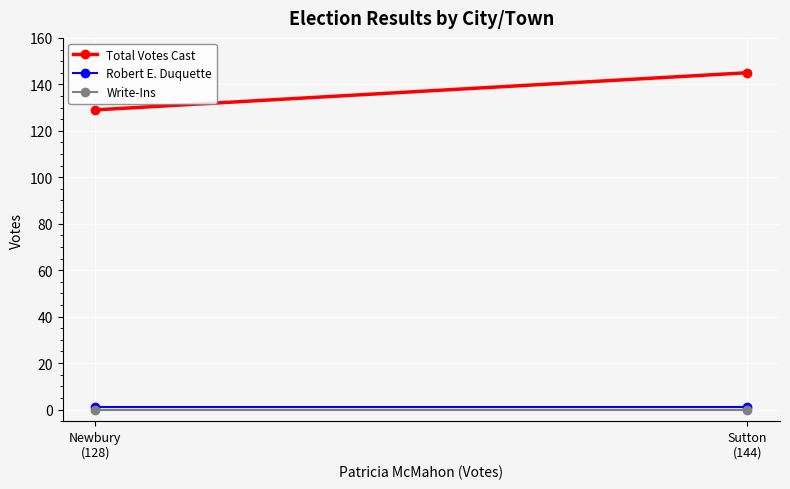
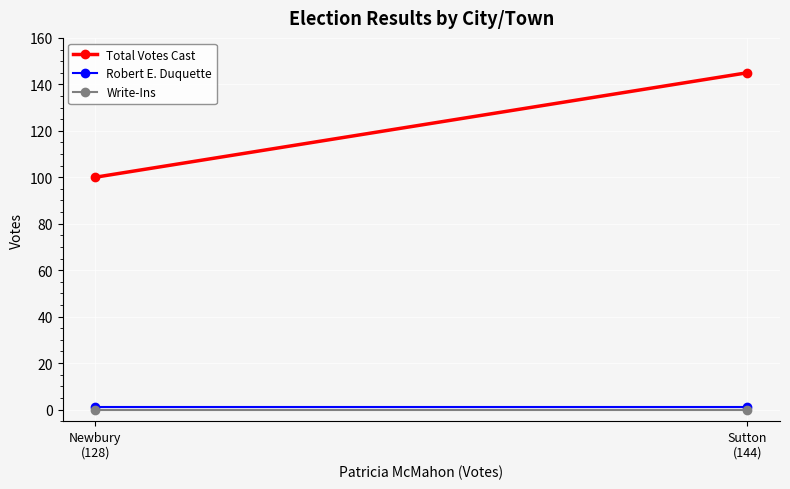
Total Votes Cast, Newbury (128): 129 -> 100
